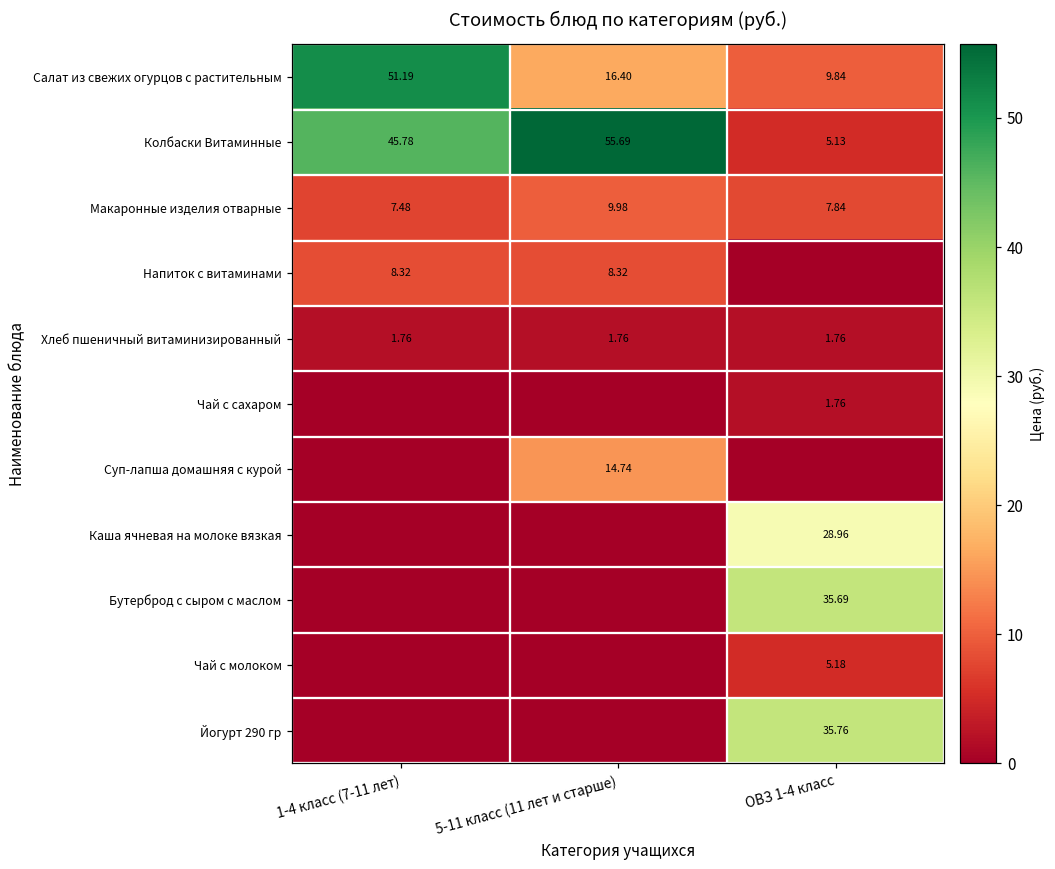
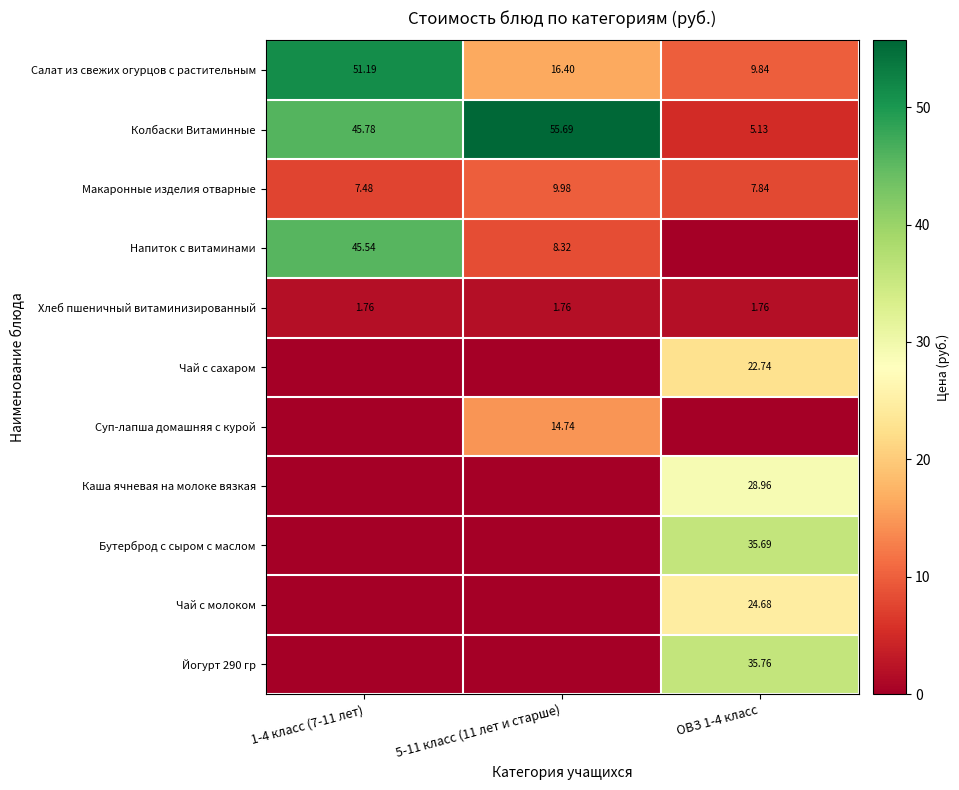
Напиток с витаминами, 1-4 класс (7-11 лет): 8.32 -> 45.54
Чай с сахаром, ОВЗ 1-4 класс: 1.76 -> 22.74
Чай с молоком, ОВЗ 1-4 класс: 5.18 -> 24.68
